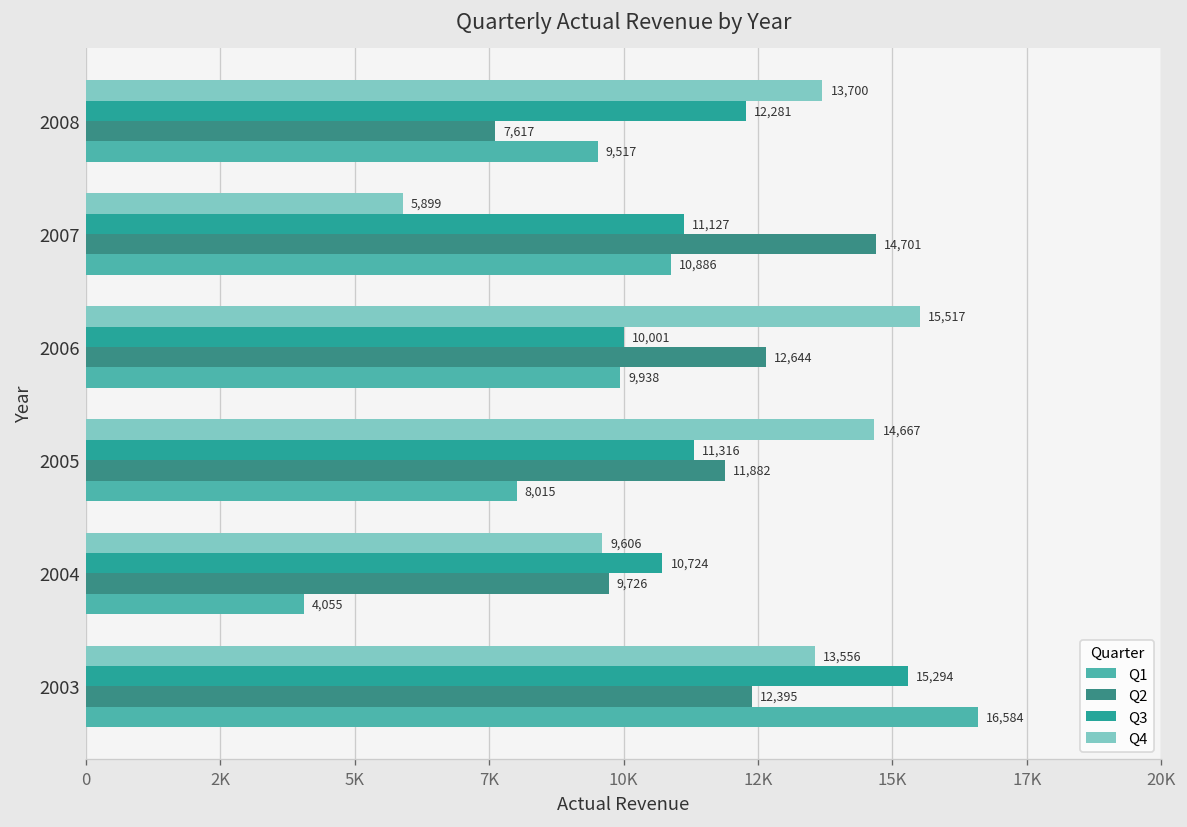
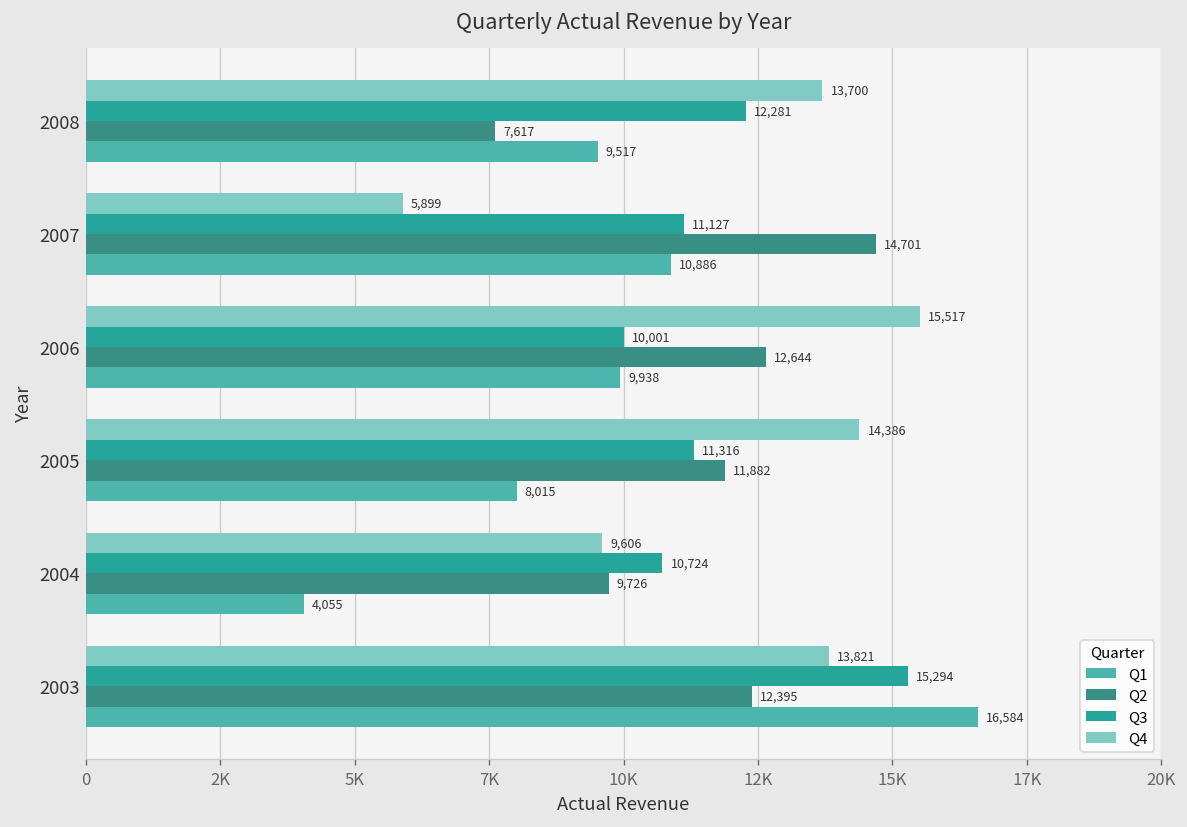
Q4, 2005: 14,667 -> 14,386
Q4, 2003: 13,556 -> 13,821
